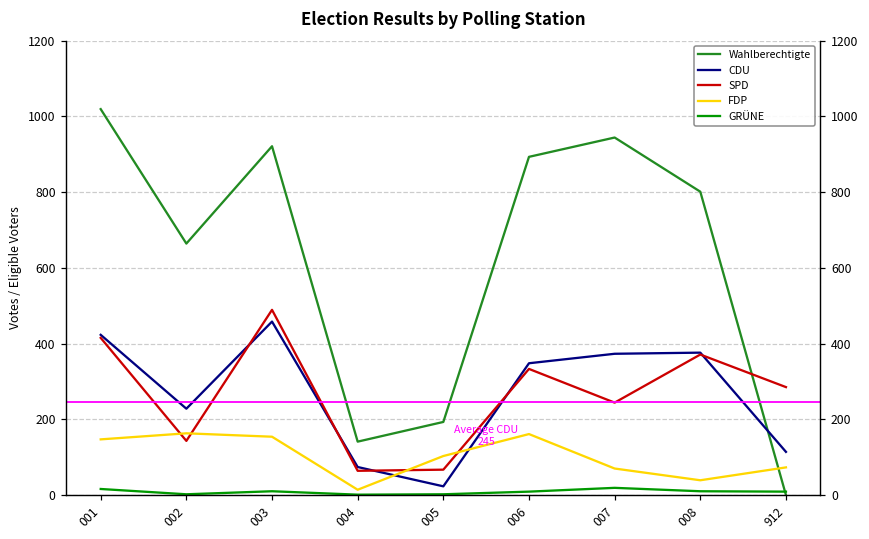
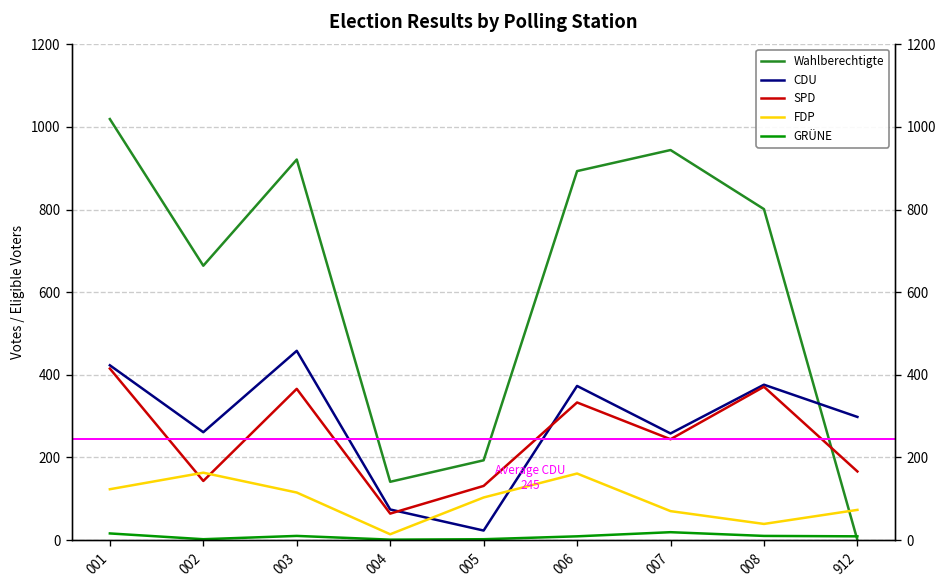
FDP, 001: 150 -> 120
CDU, 002: 230 -> 260
SPD, 003: 490 -> 370
FDP, 003: 150 -> 120
SPD, 005: 70 -> 130
CDU, 006: 350 -> 370
CDU, 007: 370 -> 260
CDU, 912: 110 -> 300
SPD, 912: 290 -> 170
